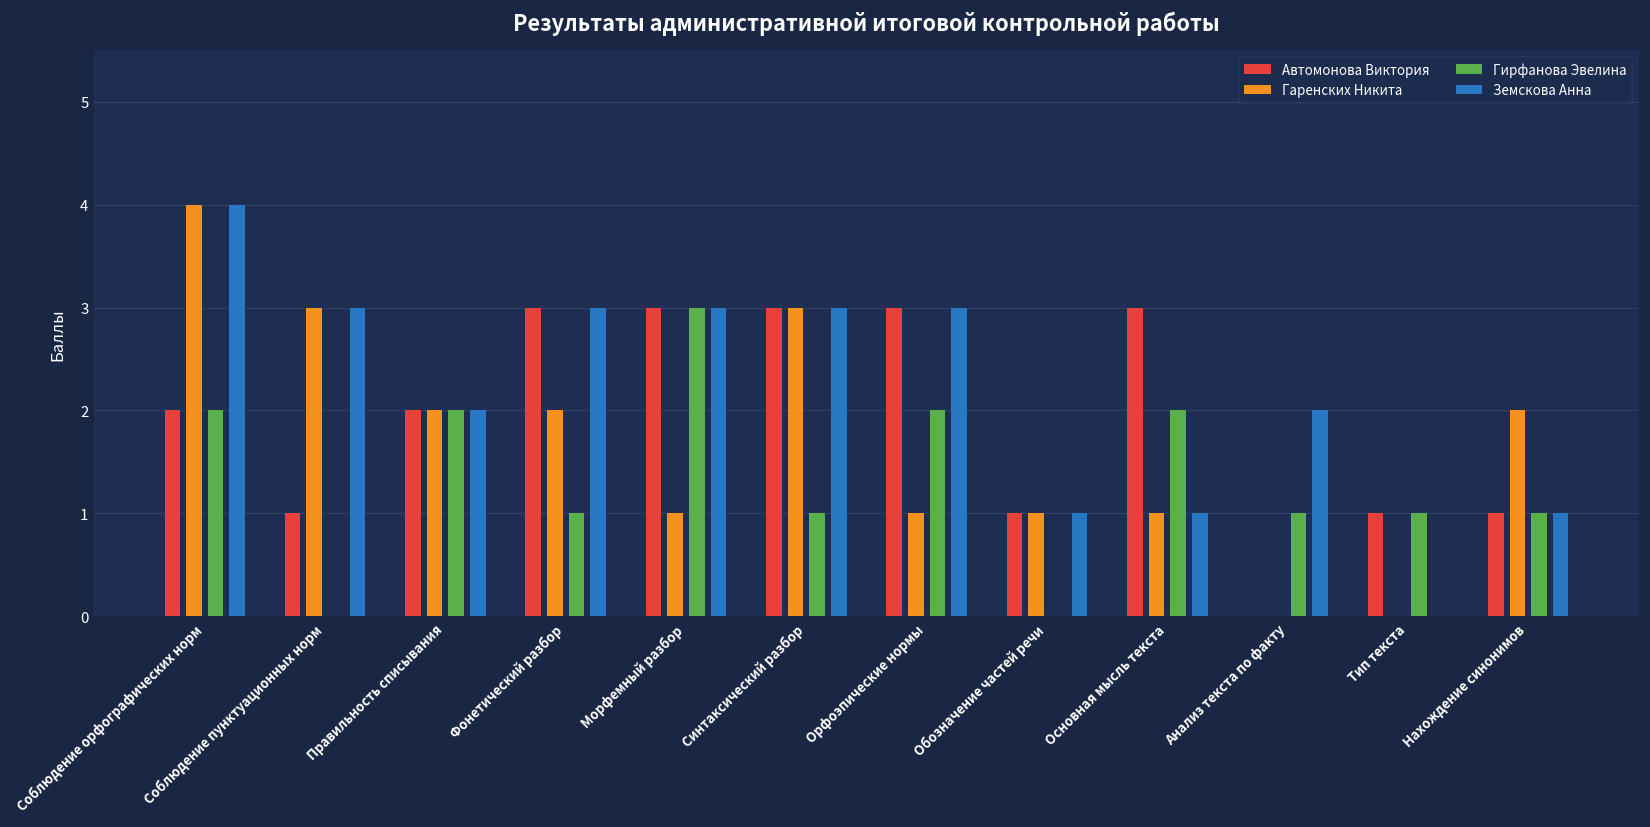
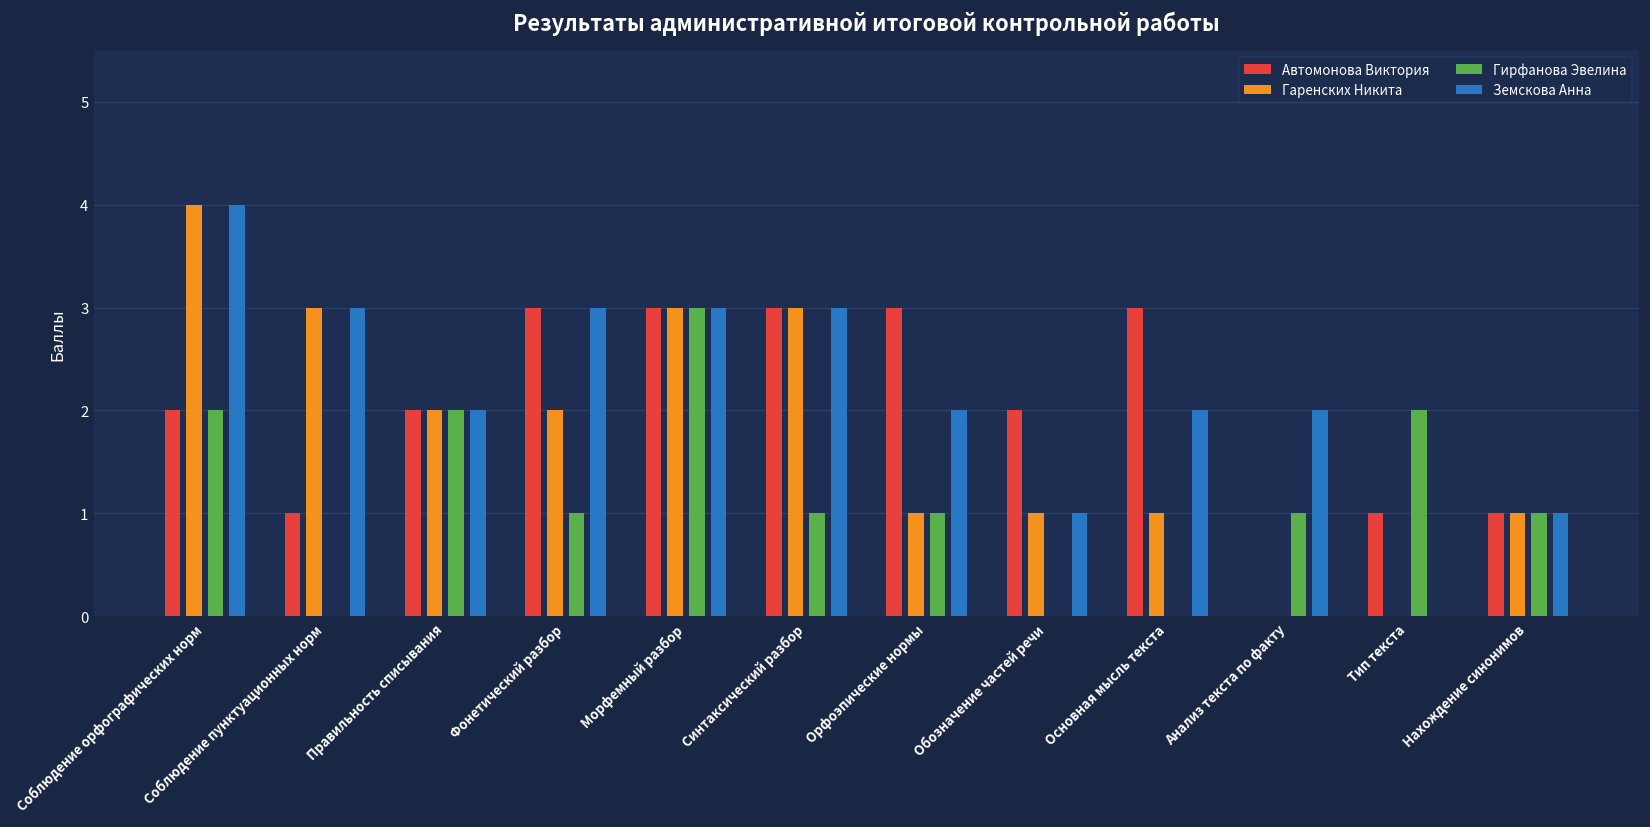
Гаренских Никита, Морфемный разбор: 1 -> 3
Гирфанова Эвелина, Орфоэпические нормы: 2 -> 1
Земскова Анна, Орфоэпические нормы: 3 -> 2
Автомонова Виктория, Обозначение частей речи: 1 -> 2
Гирфанова Эвелина, Основная мысль текста: 2 -> 0
Земскова Анна, Основная мысль текста: 1 -> 2
Гирфанова Эвелина, Тип текста: 1 -> 2
Гаренских Никита, Нахождение синонимов: 2 -> 1
